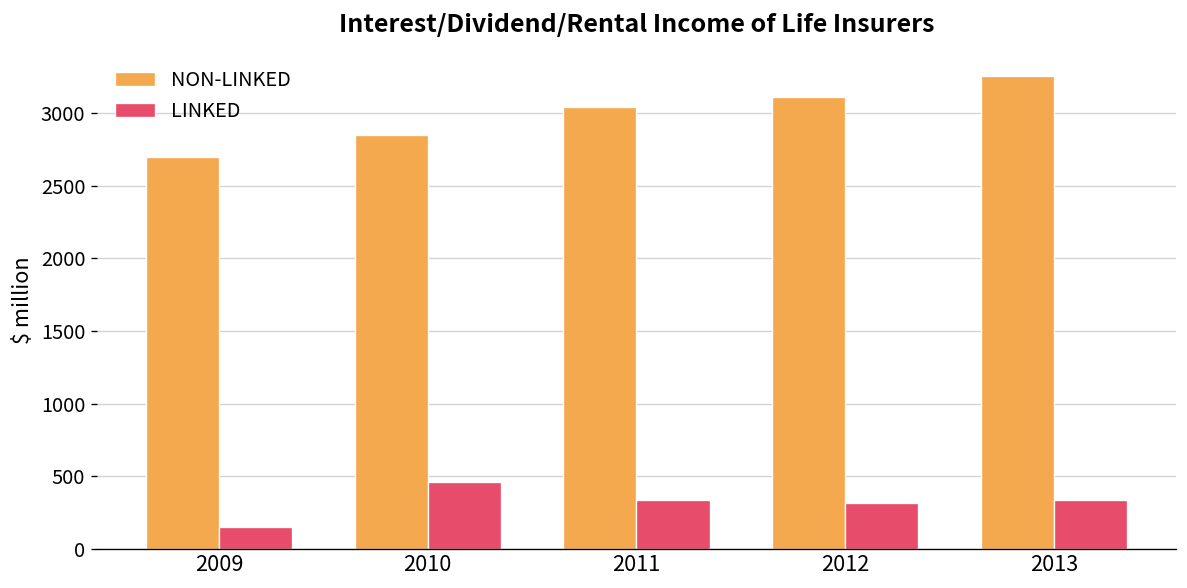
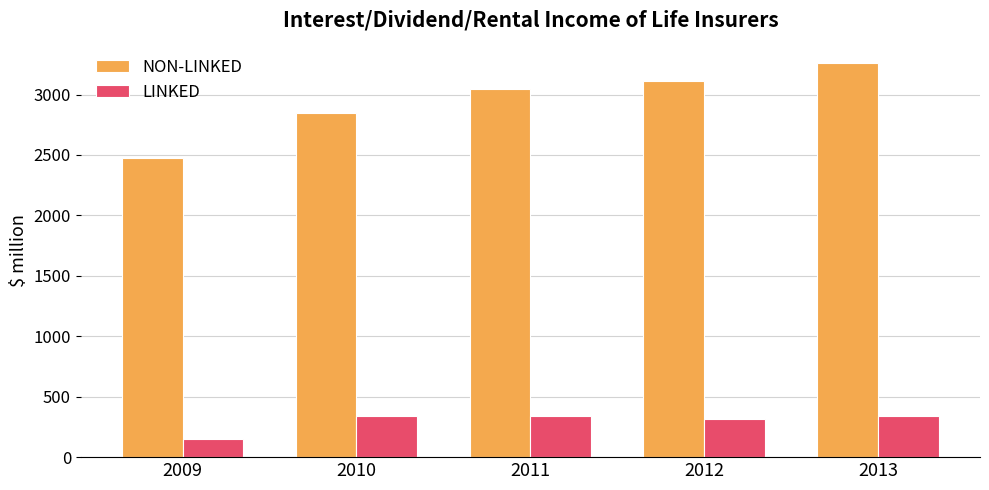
NON-LINKED, 2009: 2700 -> 2470
LINKED, 2010: 460 -> 340
